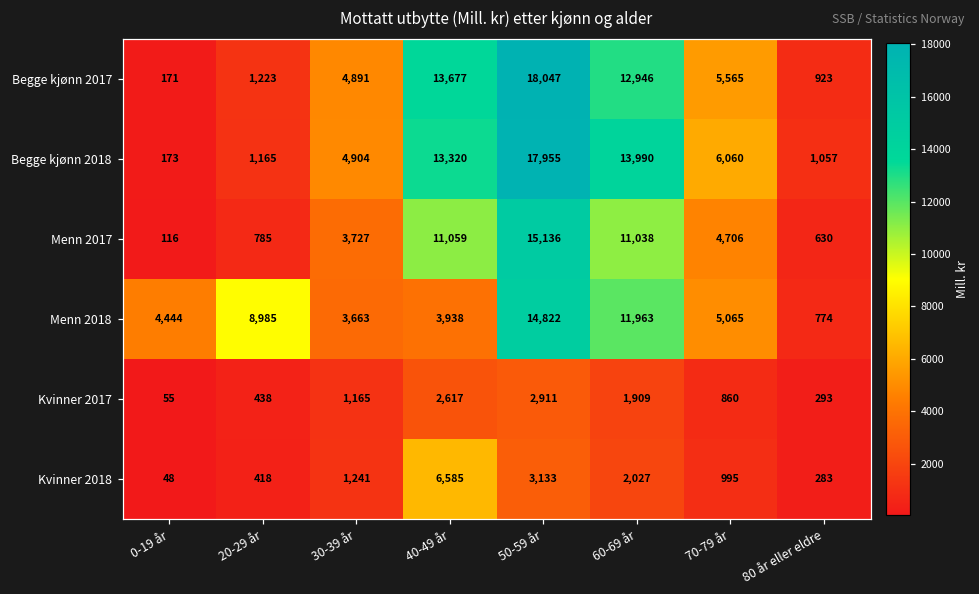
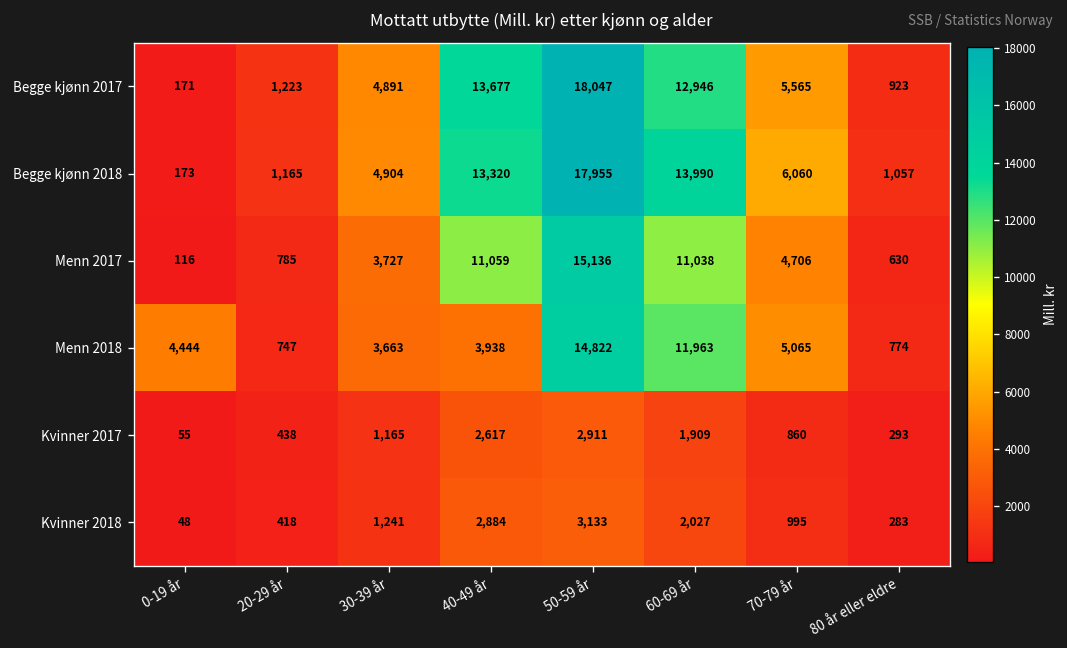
Menn 2018, 20-29 år: 8,985 -> 747
Kvinner 2018, 40-49 år: 6,585 -> 2,884
